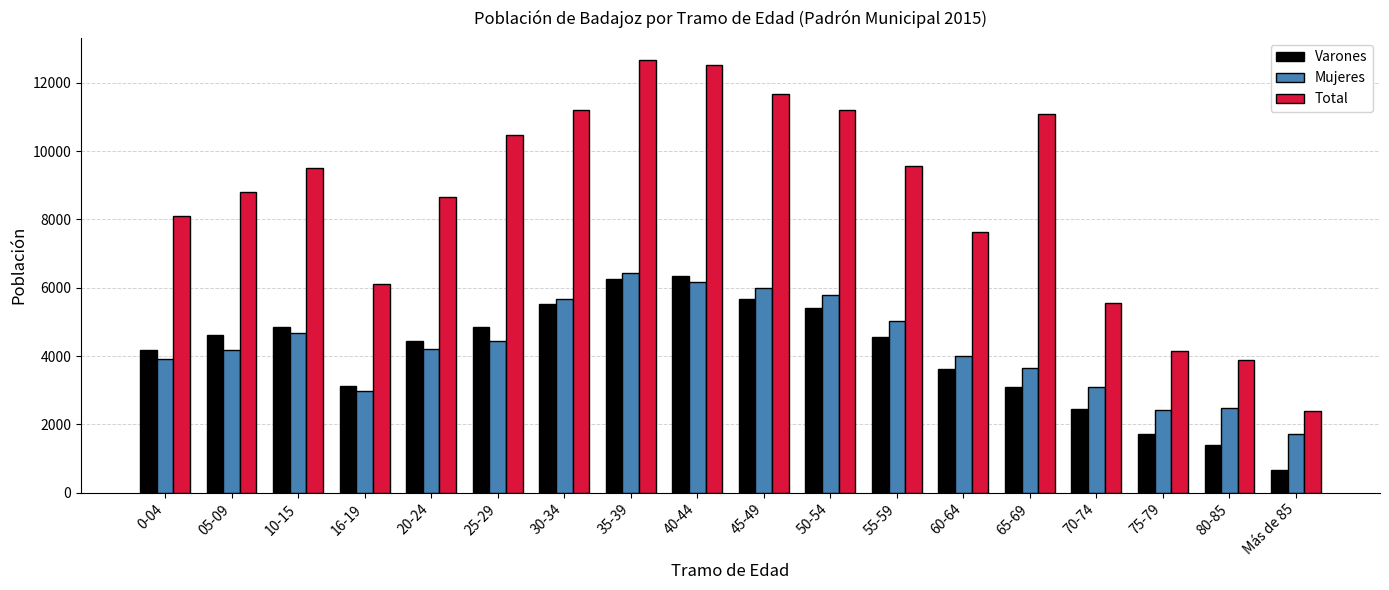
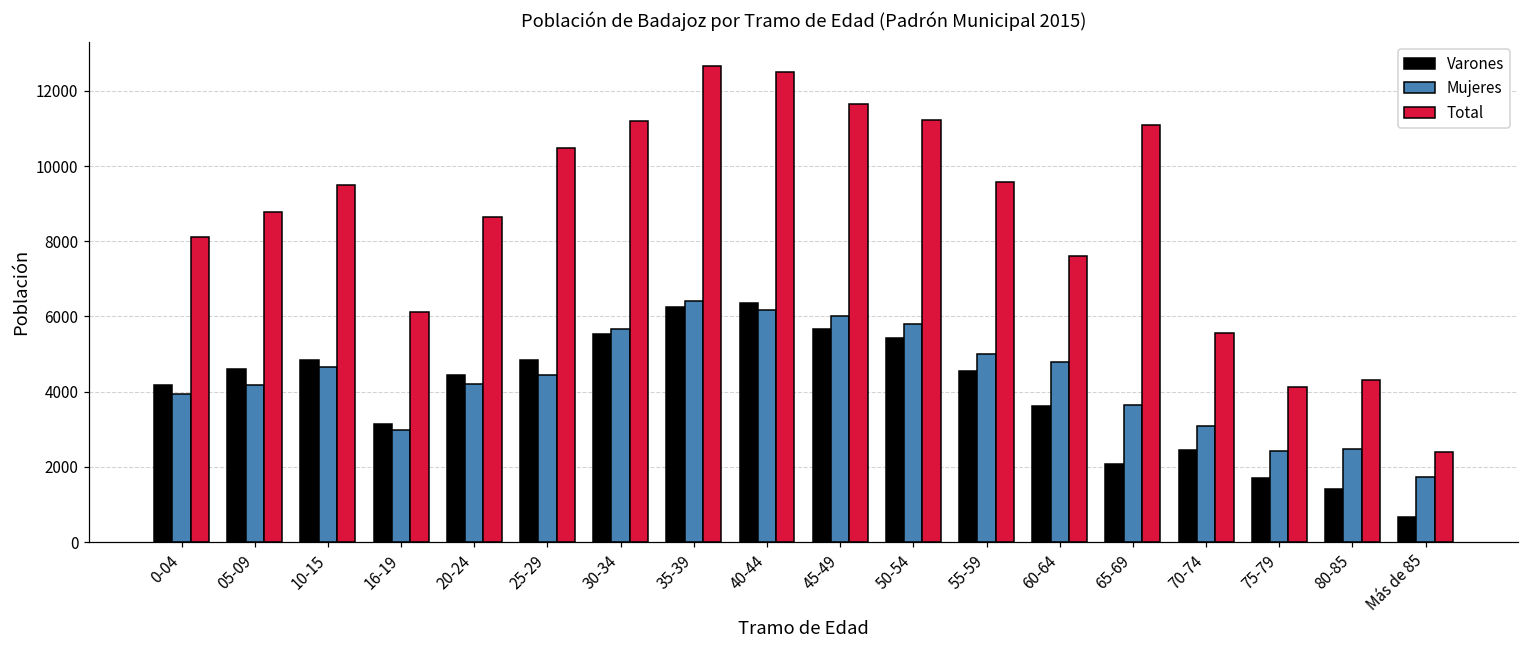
Mujeres, 60-64: 4000 -> 4800
Varones, 65-69: 3100 -> 2100
Total, 80-85: 3900 -> 4300
